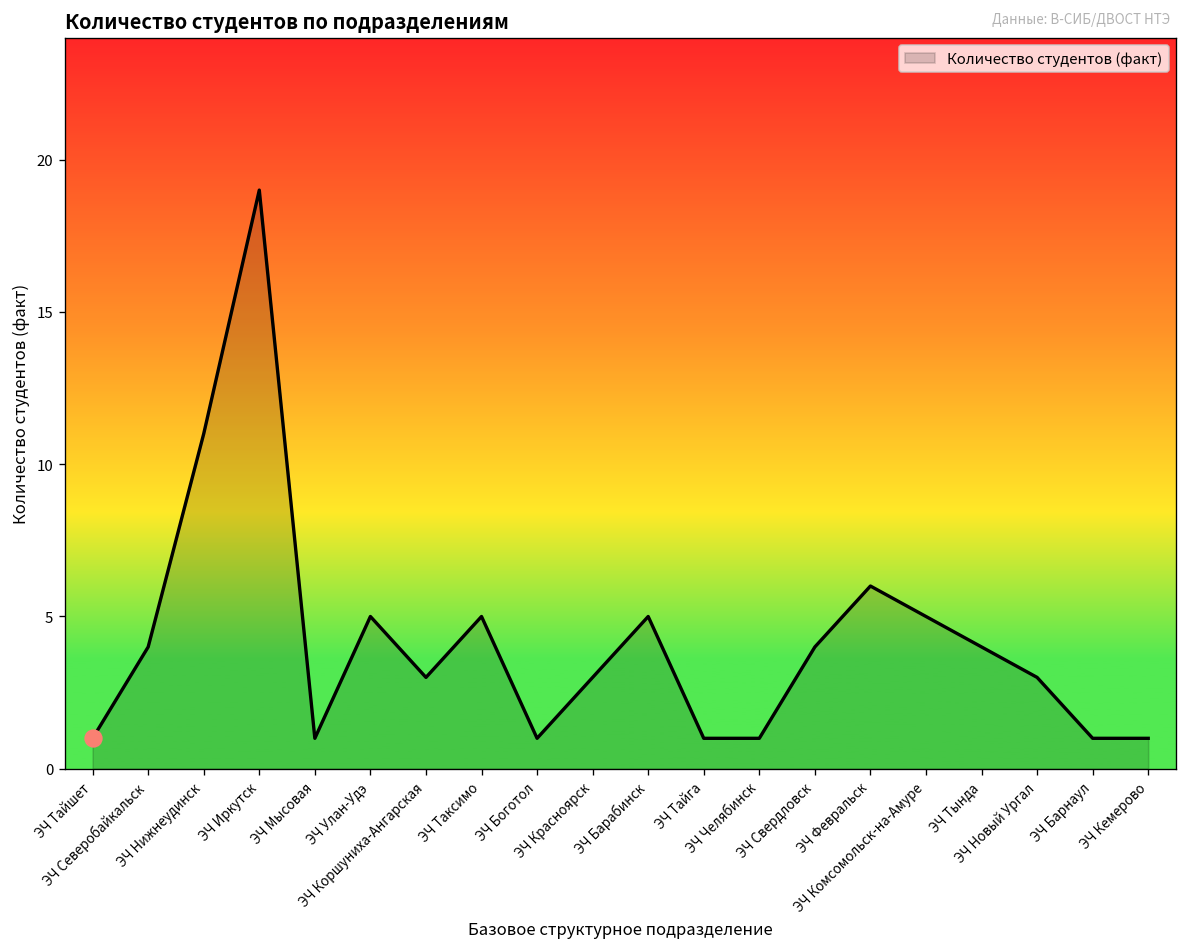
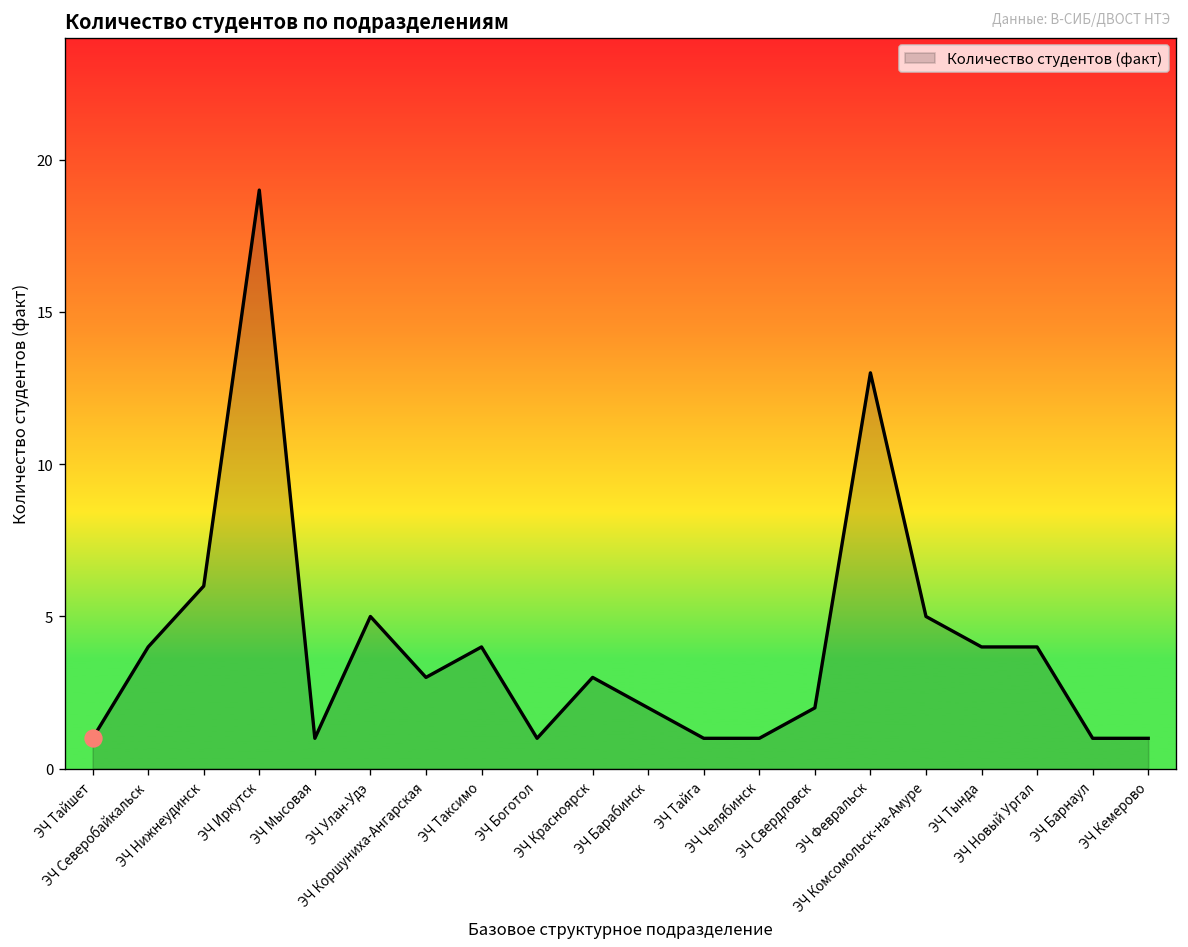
Количество студентов (факт), ЭЧ Нижнеудинск: 11 -> 6
Количество студентов (факт), ЭЧ Таксимо: 5 -> 4
Количество студентов (факт), ЭЧ Барабинск: 5 -> 2
Количество студентов (факт), ЭЧ Свердловск: 4 -> 2
Количество студентов (факт), ЭЧ Февральск: 6 -> 13
Количество студентов (факт), ЭЧ Новый Ургал: 3 -> 4
